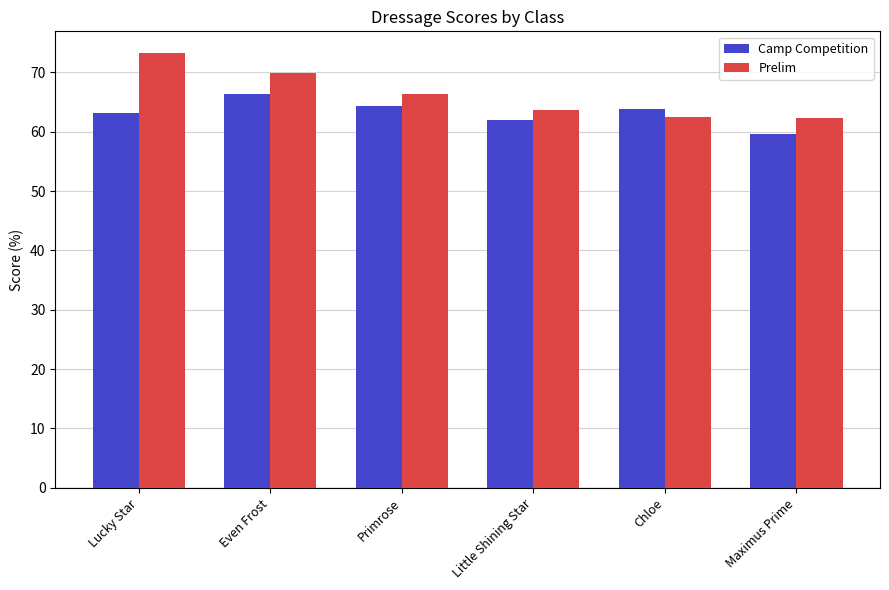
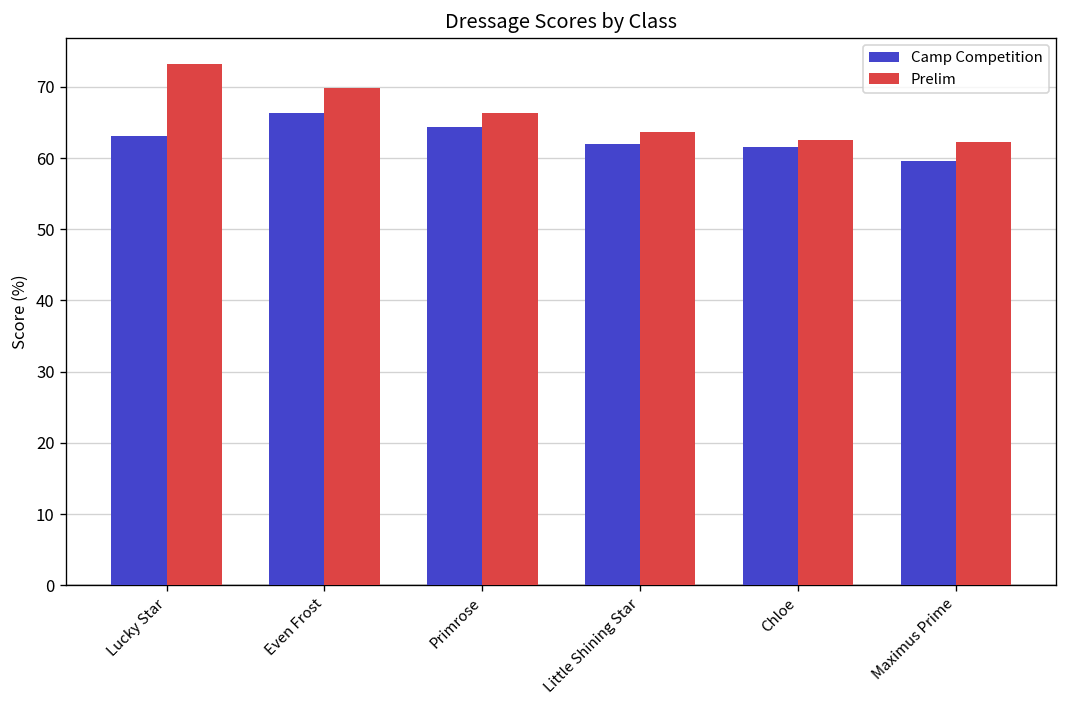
Camp Competition, Chloe: 64 -> 62
